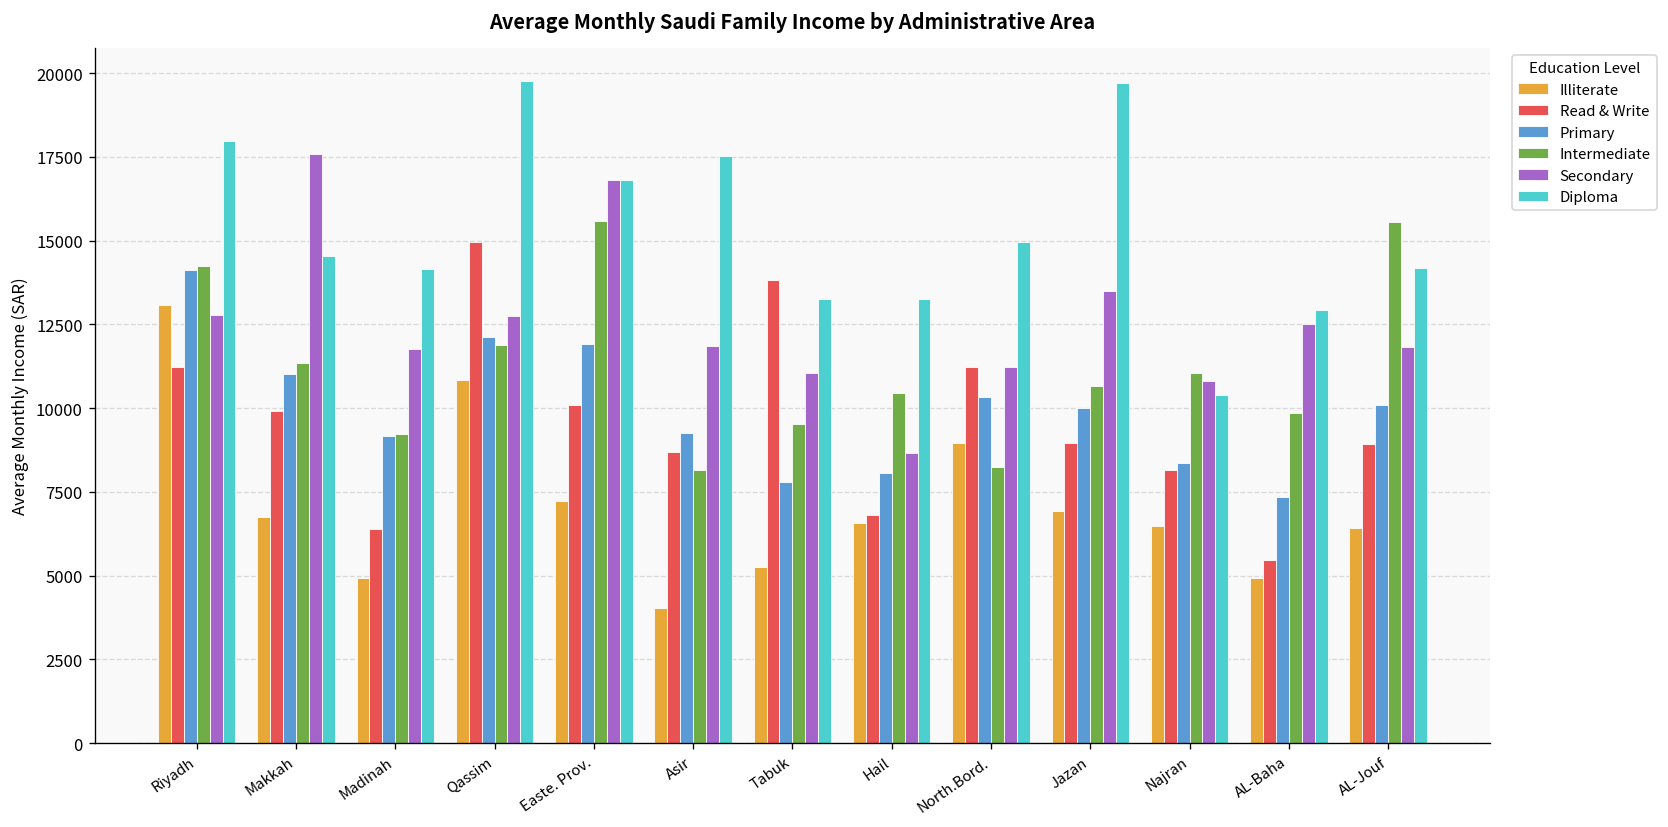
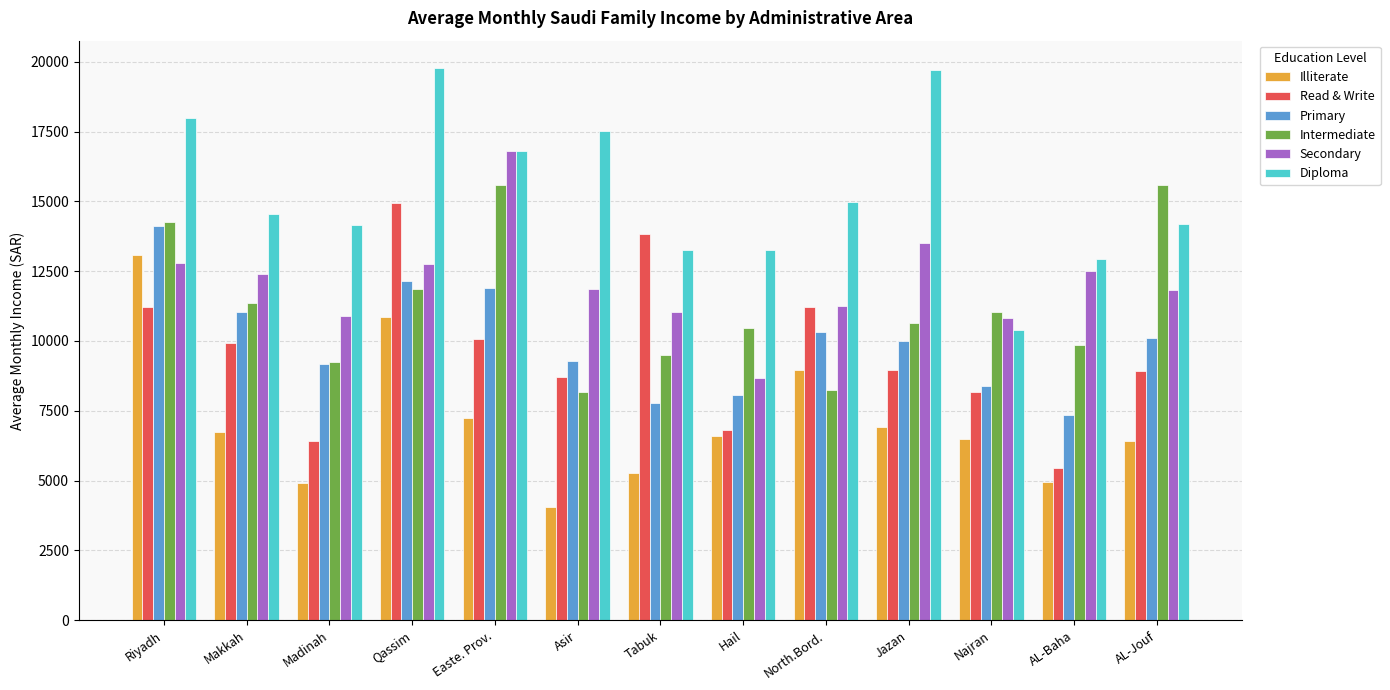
Secondary, Makkah: 17600 -> 12400
Secondary, Madinah: 11800 -> 10900
